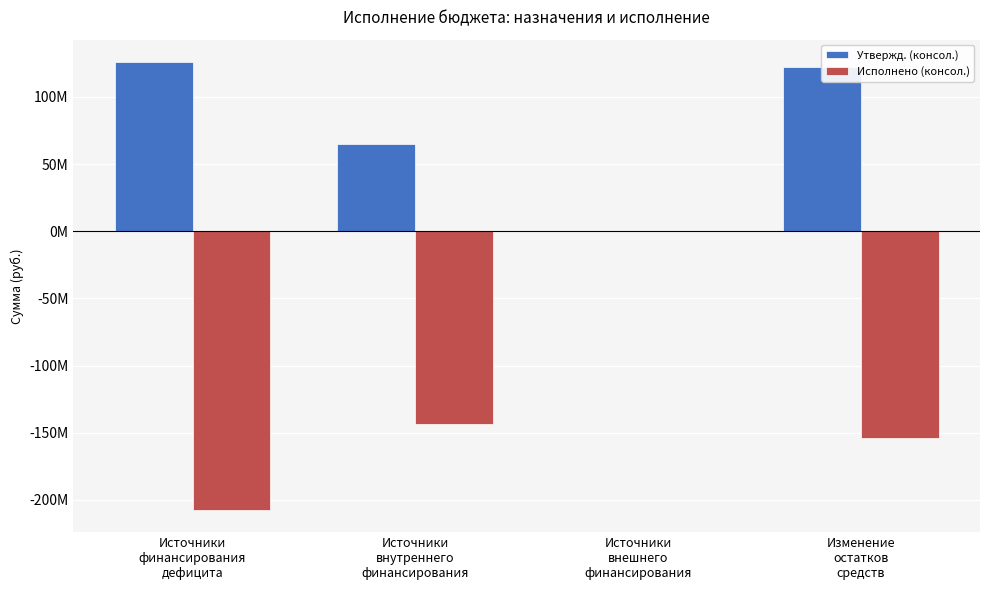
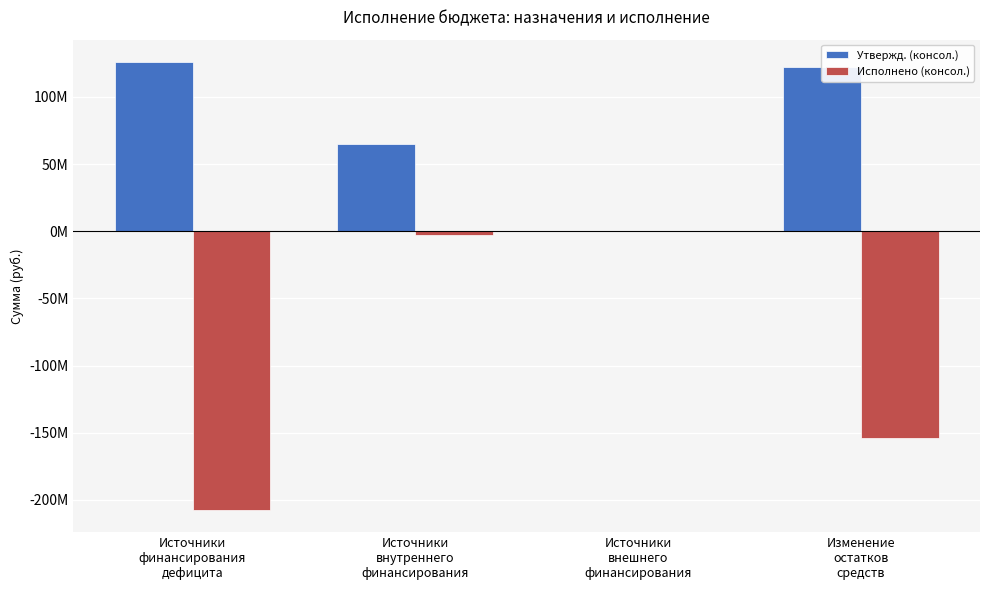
Исполнено (консол.), Источники внутреннего финансирования: -143000000 -> -3000000
